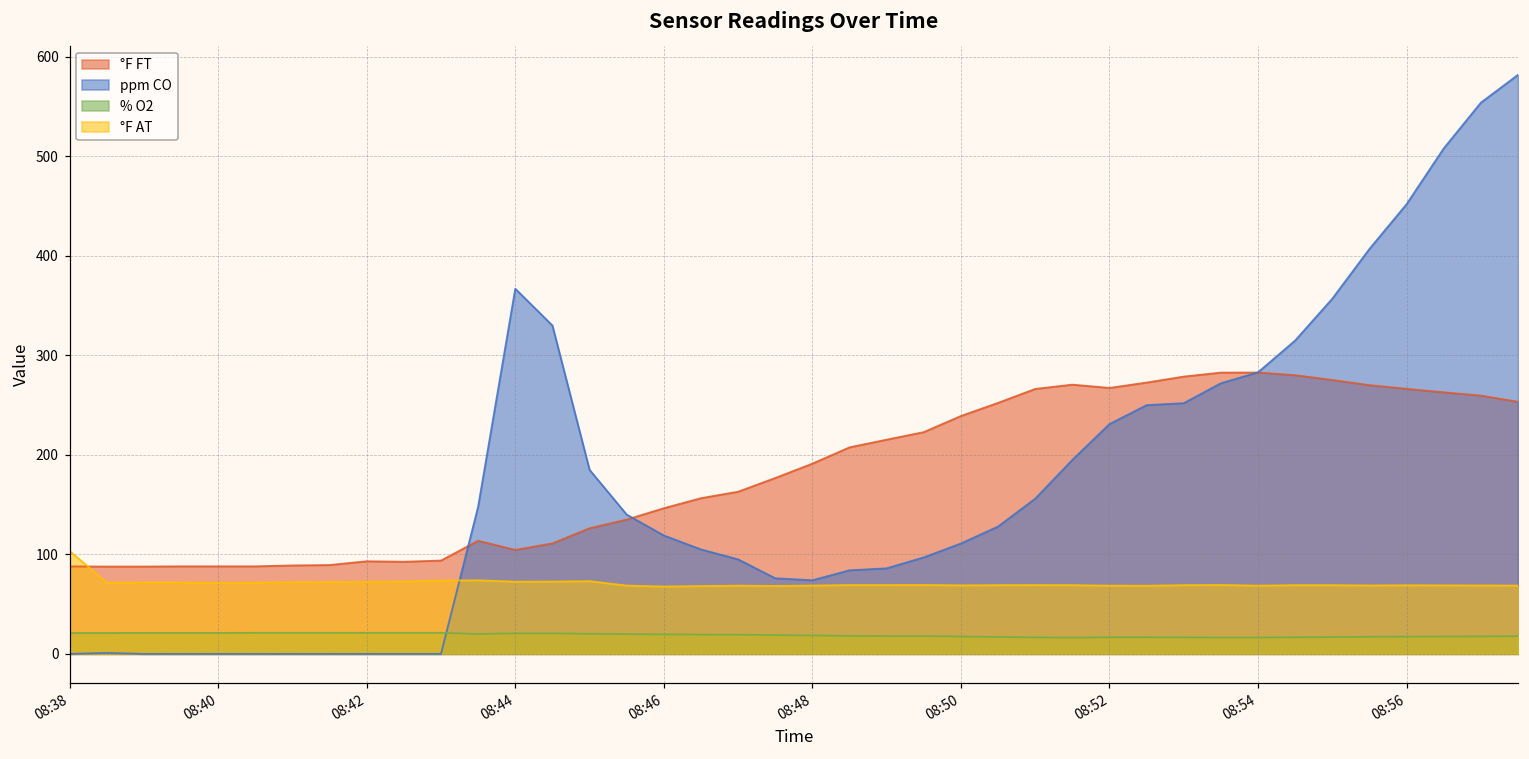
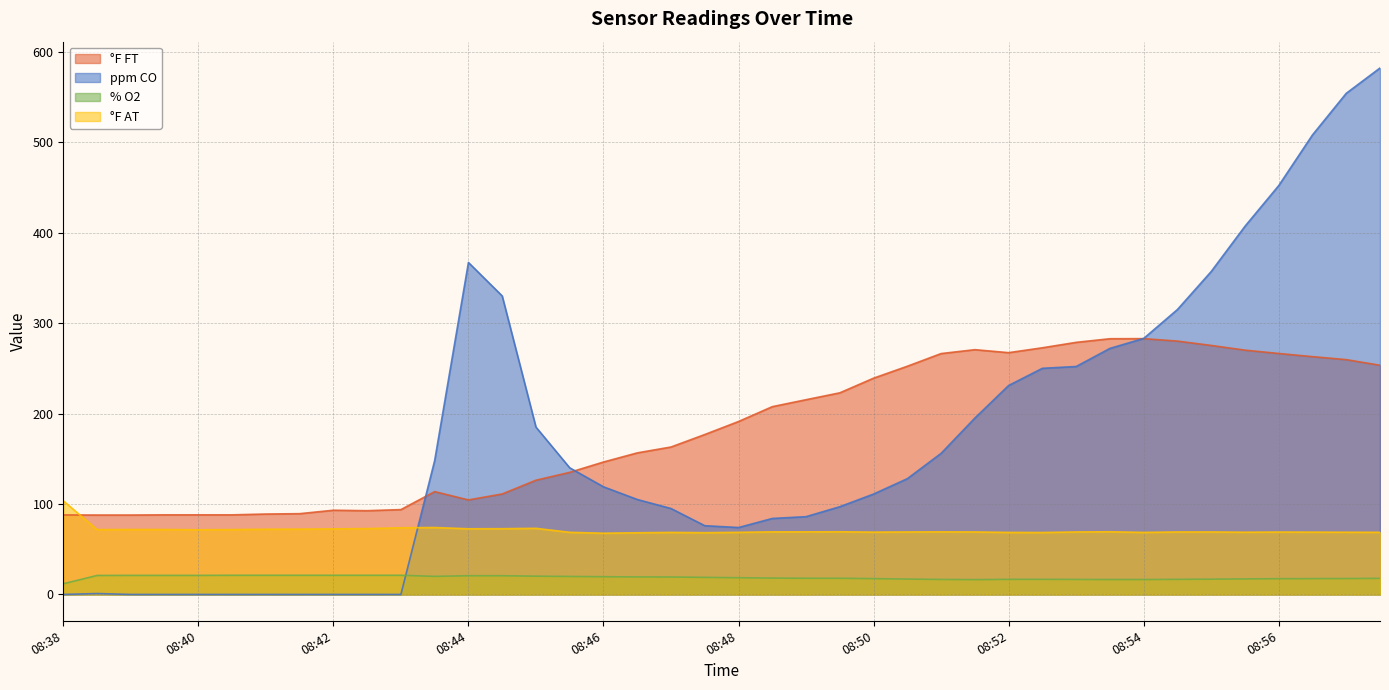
% O2, 08:38: 20 -> 10
